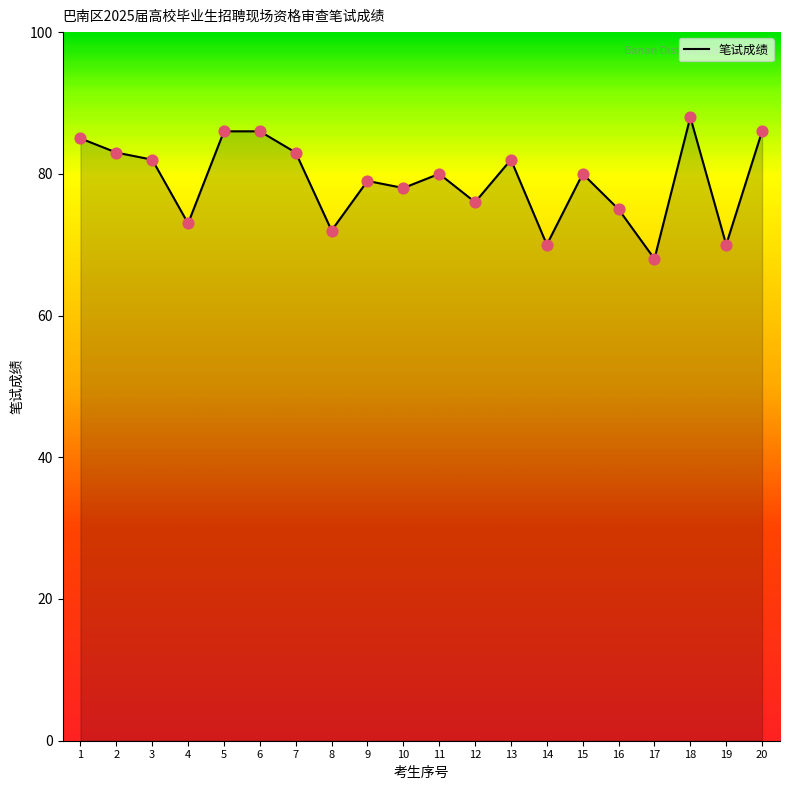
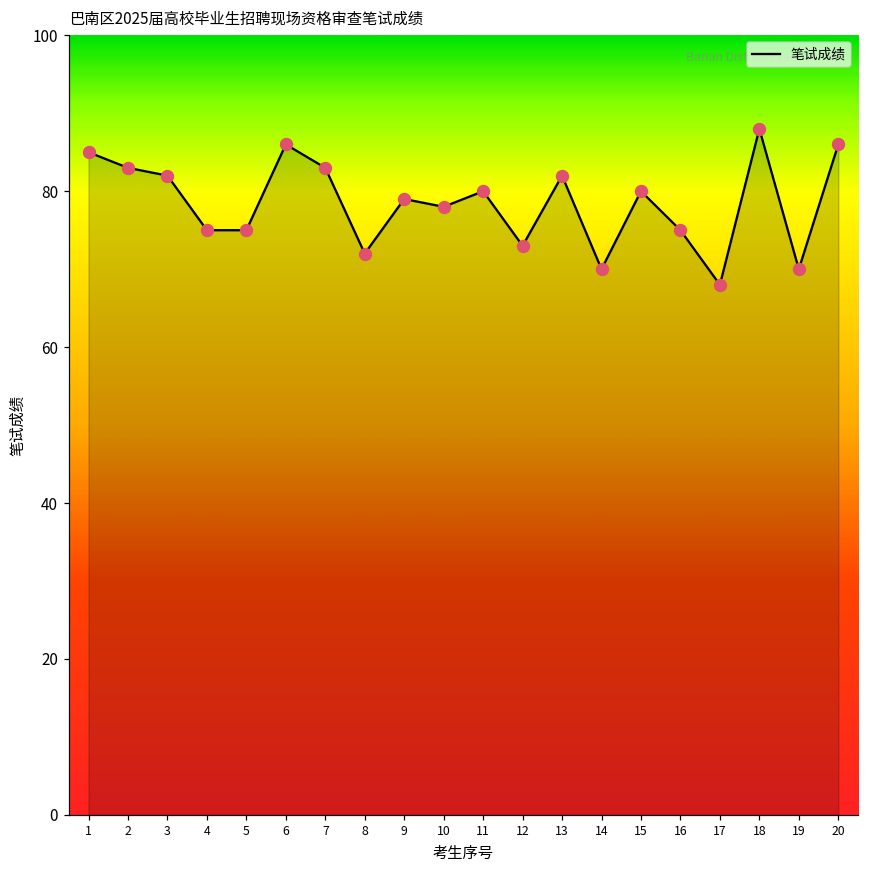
4: 73 -> 75
5: 86 -> 75
12: 76 -> 73
